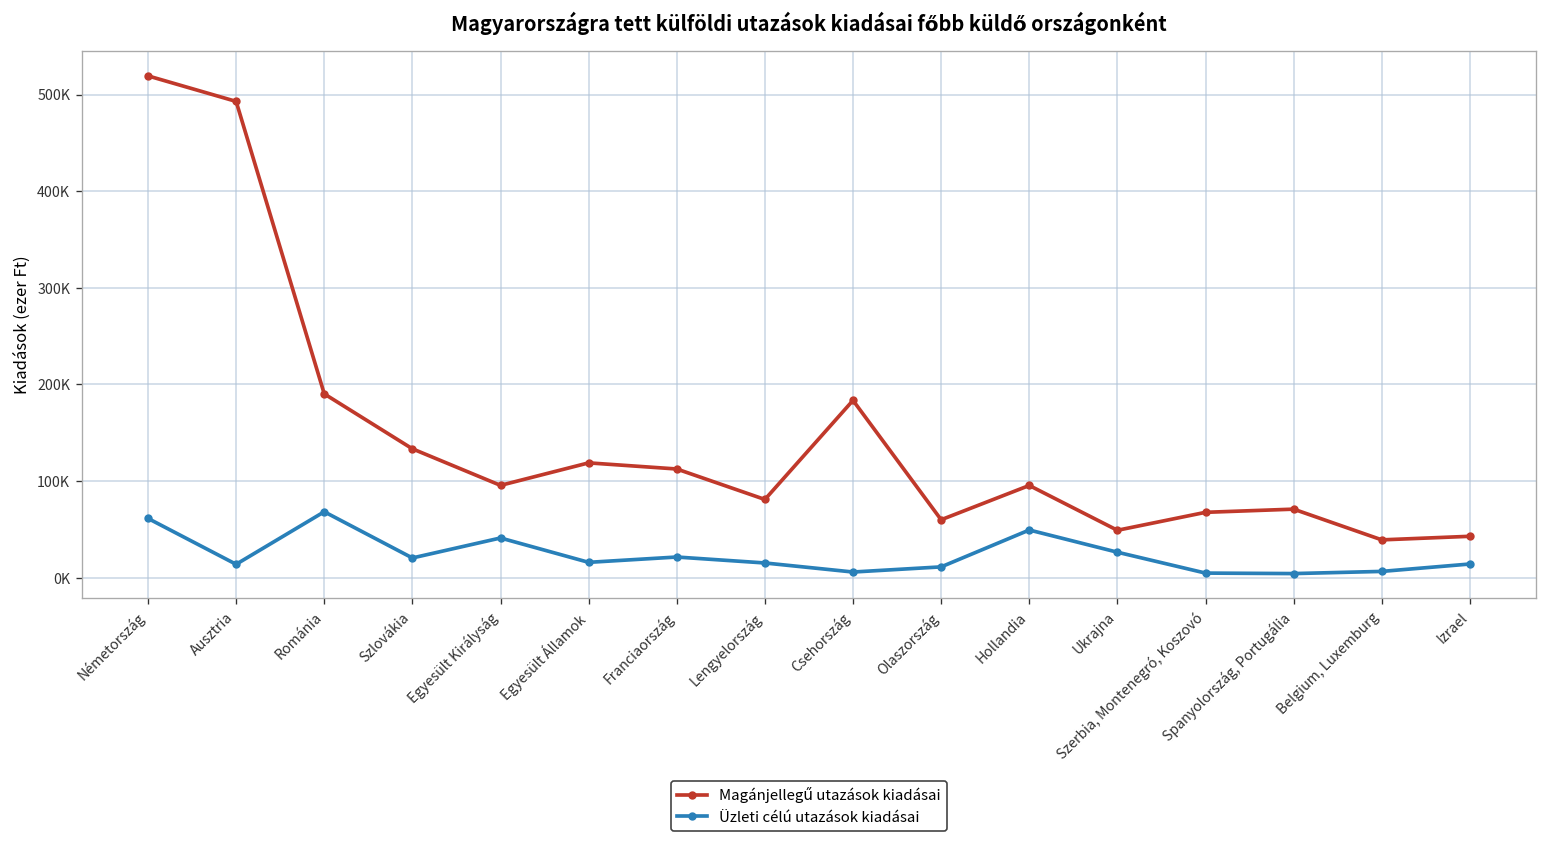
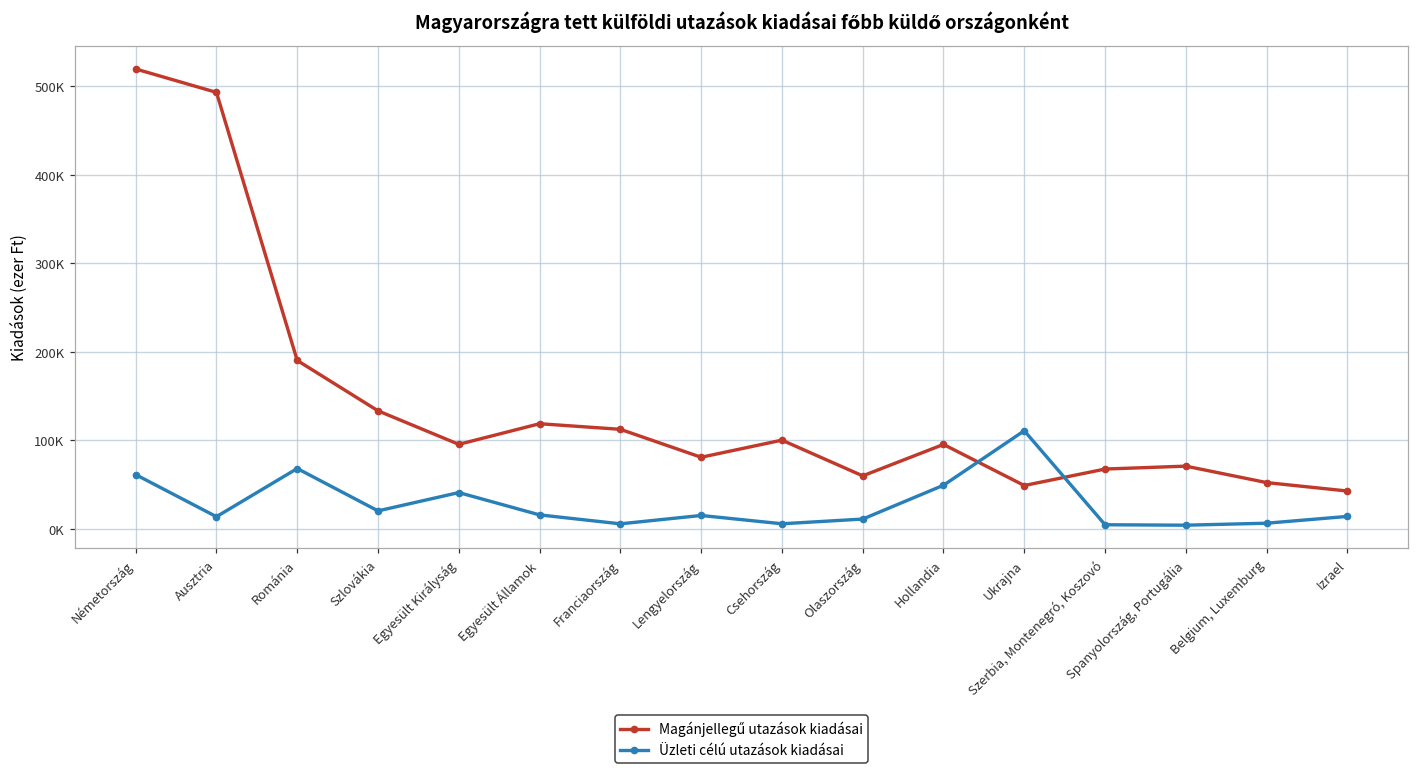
Üzleti célú utazások kiadásai, Franciaország: 20000 -> 10000
Magánjellegű utazások kiadásai, Csehország: 180000 -> 100000
Üzleti célú utazások kiadásai, Ukrajna: 30000 -> 110000
Magánjellegű utazások kiadásai, Belgium, Luxemburg: 40000 -> 50000
